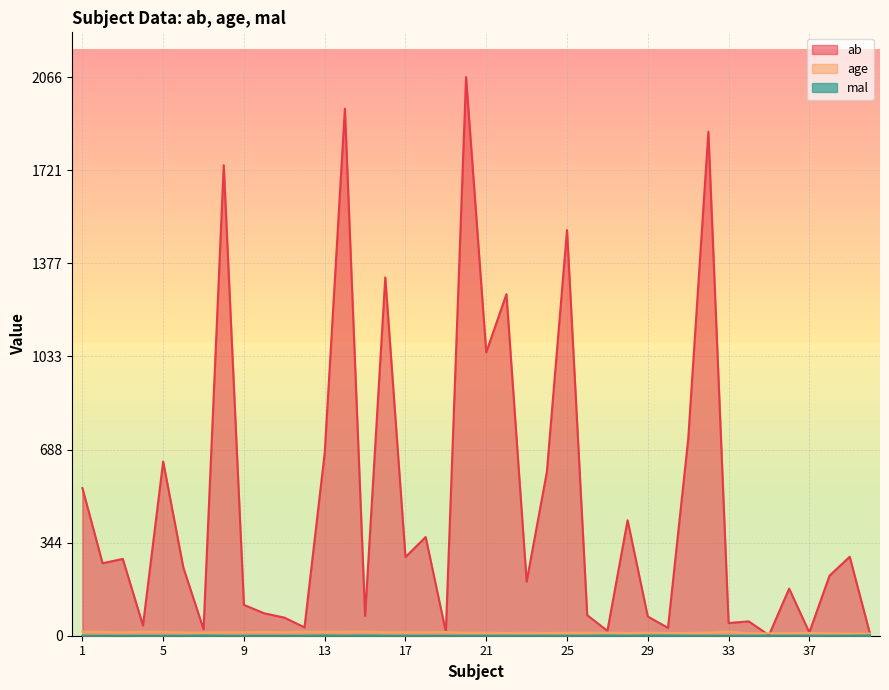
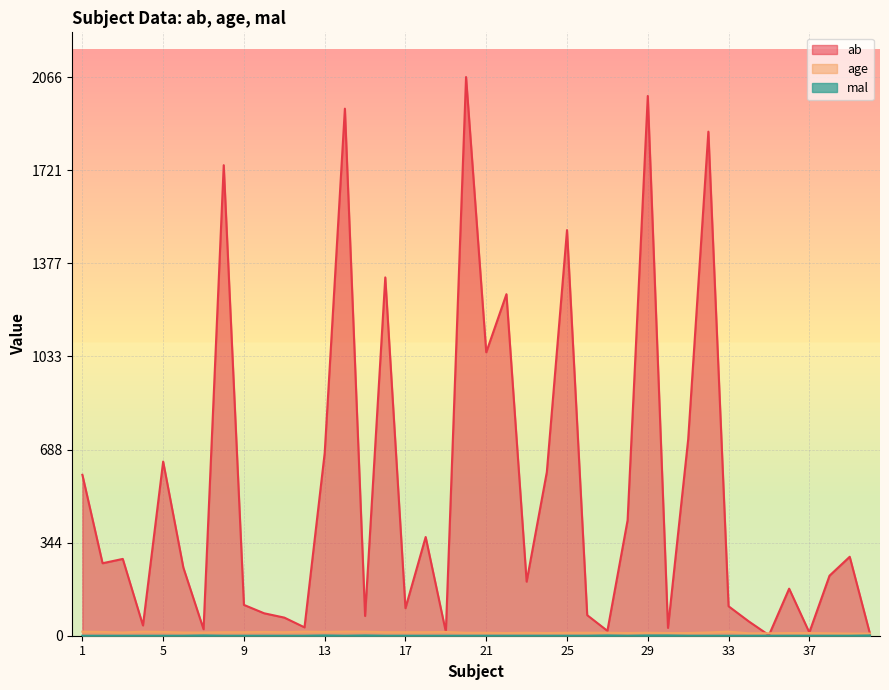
ab, 1: 550 -> 600
ab, 17: 290 -> 100
ab, 29: 70 -> 2000
ab, 33: 50 -> 110
